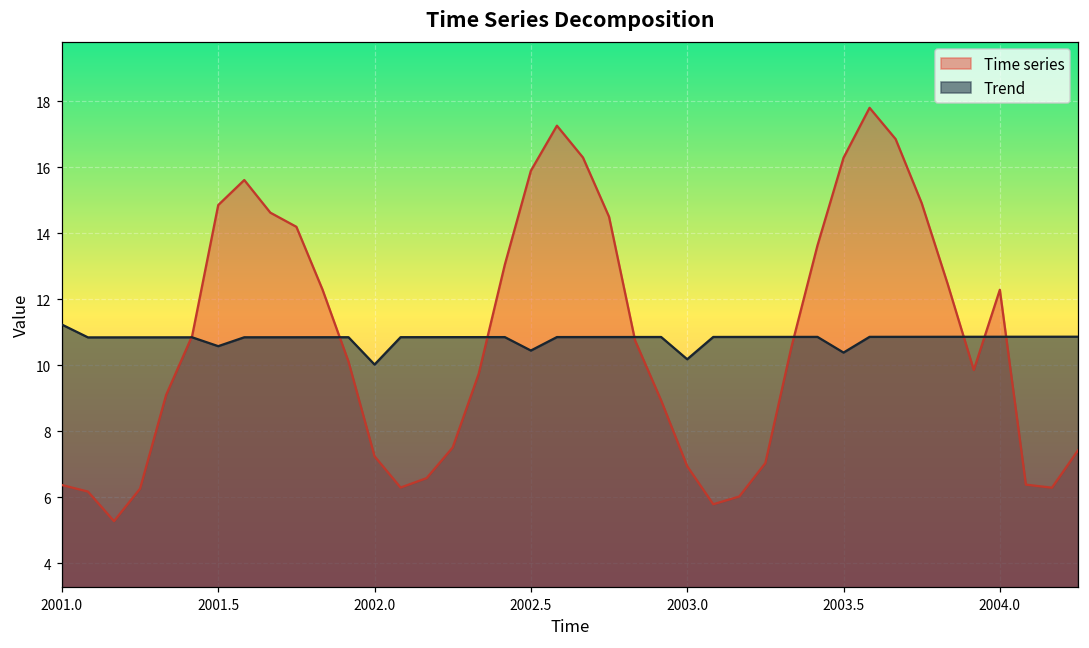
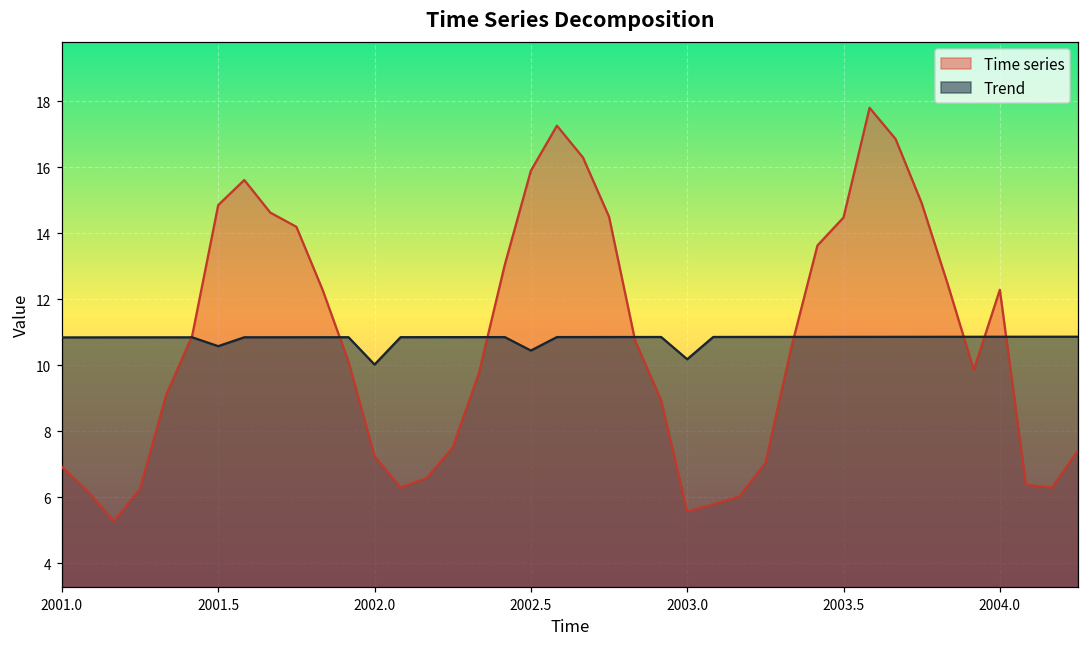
Time series, 2001.0: 6.4 -> 6.9
Trend, 2001.0: 11.2 -> 10.8
Time series, 2003.0: 6.9 -> 5.6
Time series, 2003.5: 16.3 -> 14.5
Trend, 2003.5: 10.4 -> 10.9
